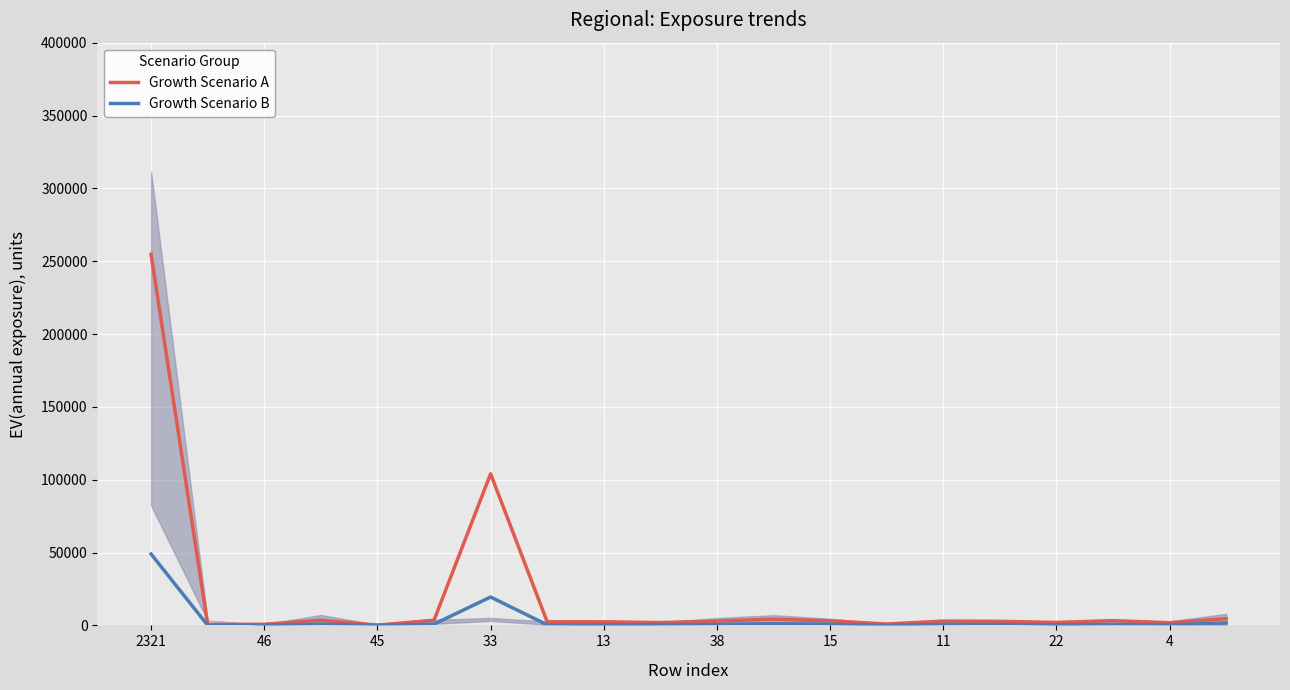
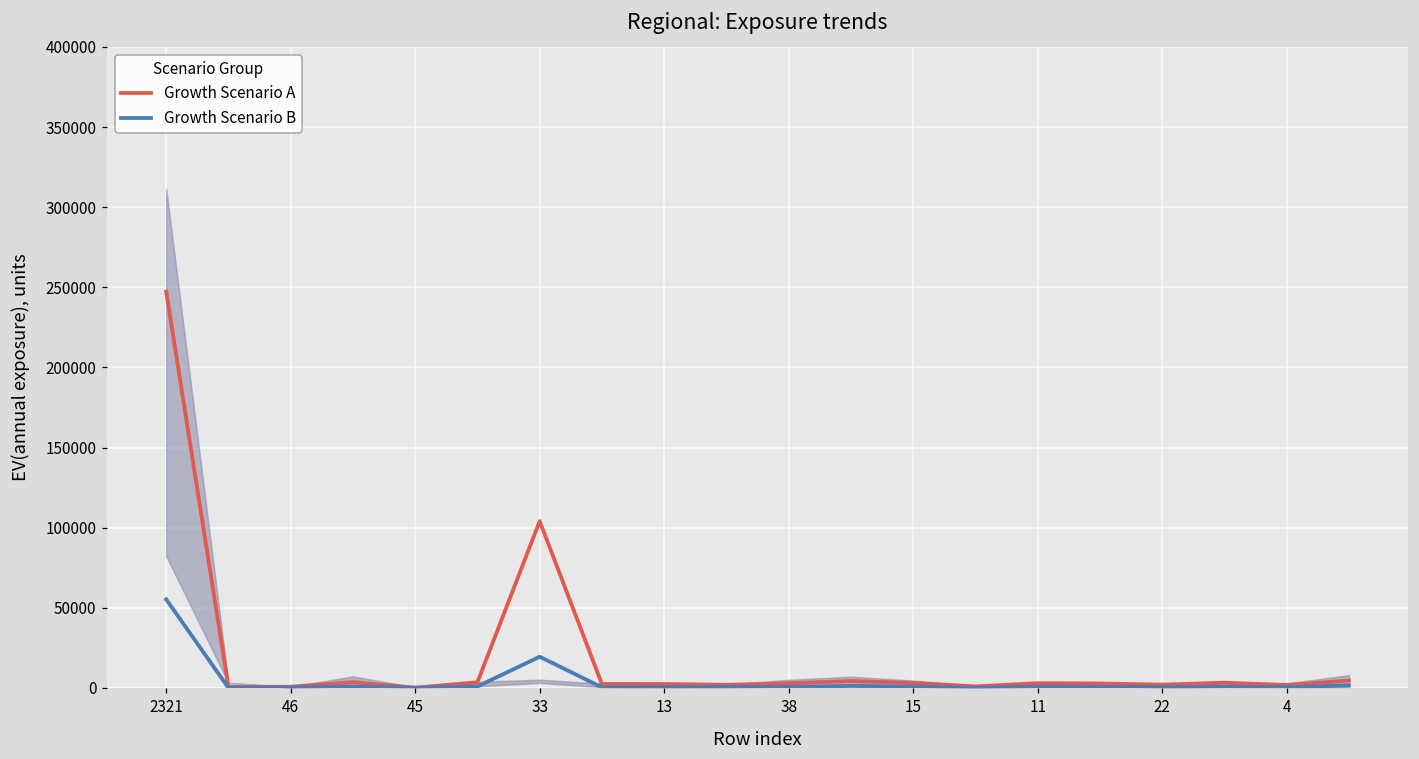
Growth Scenario A, 2321: 255000 -> 247000
Growth Scenario B, 2321: 49000 -> 55000
